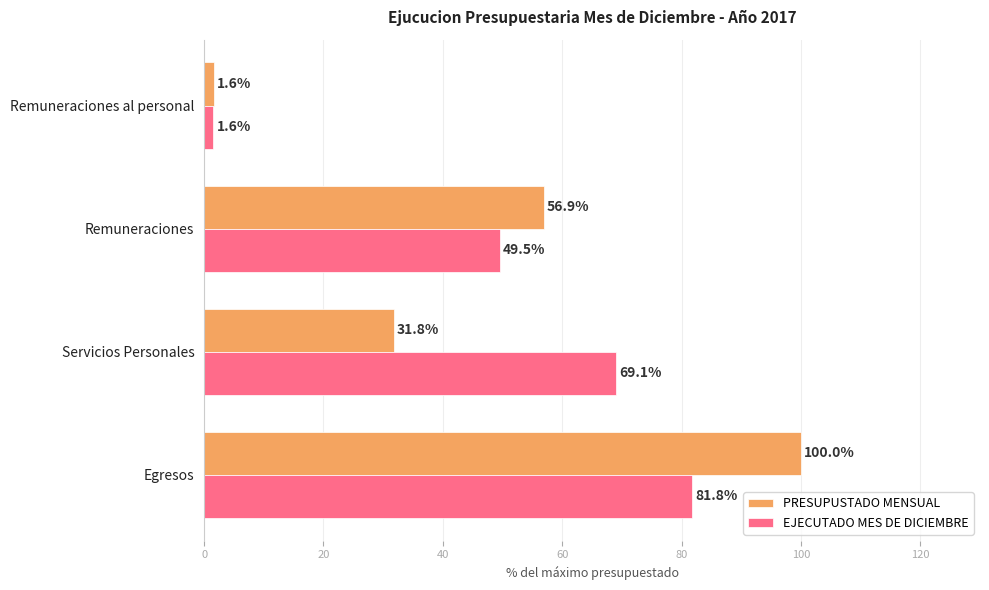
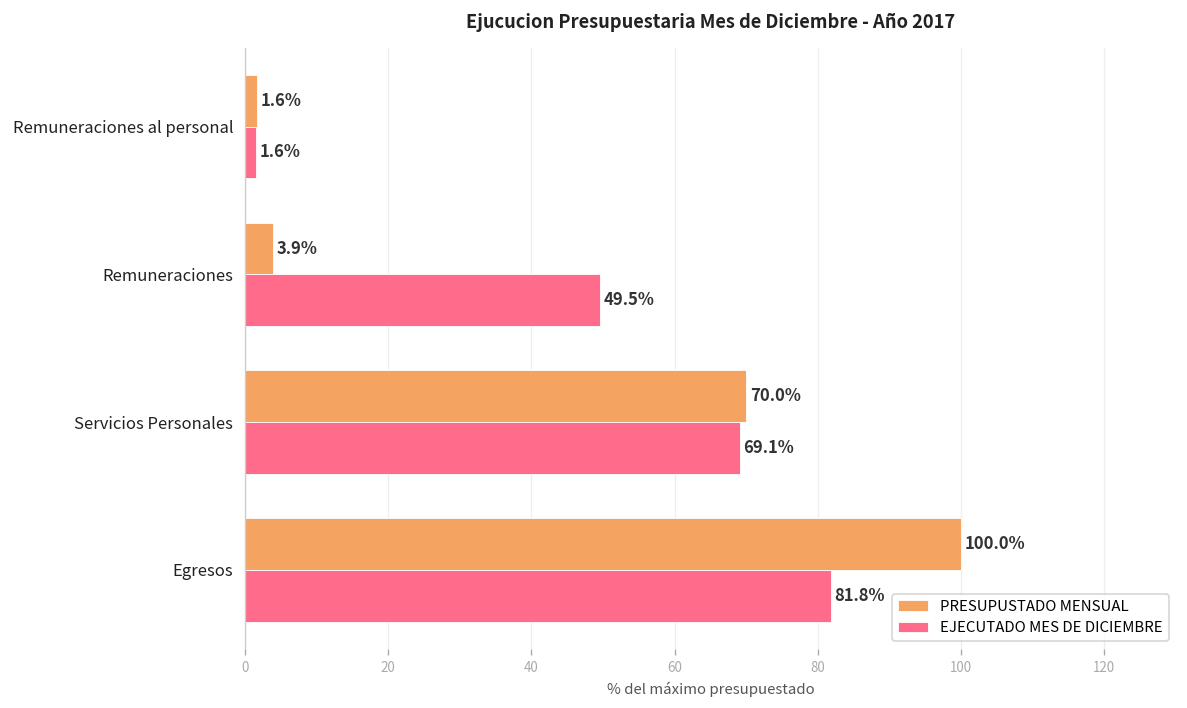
PRESUPUSTADO MENSUAL, Remuneraciones: 56.9% -> 3.9%
PRESUPUSTADO MENSUAL, Servicios Personales: 31.8% -> 70.0%
